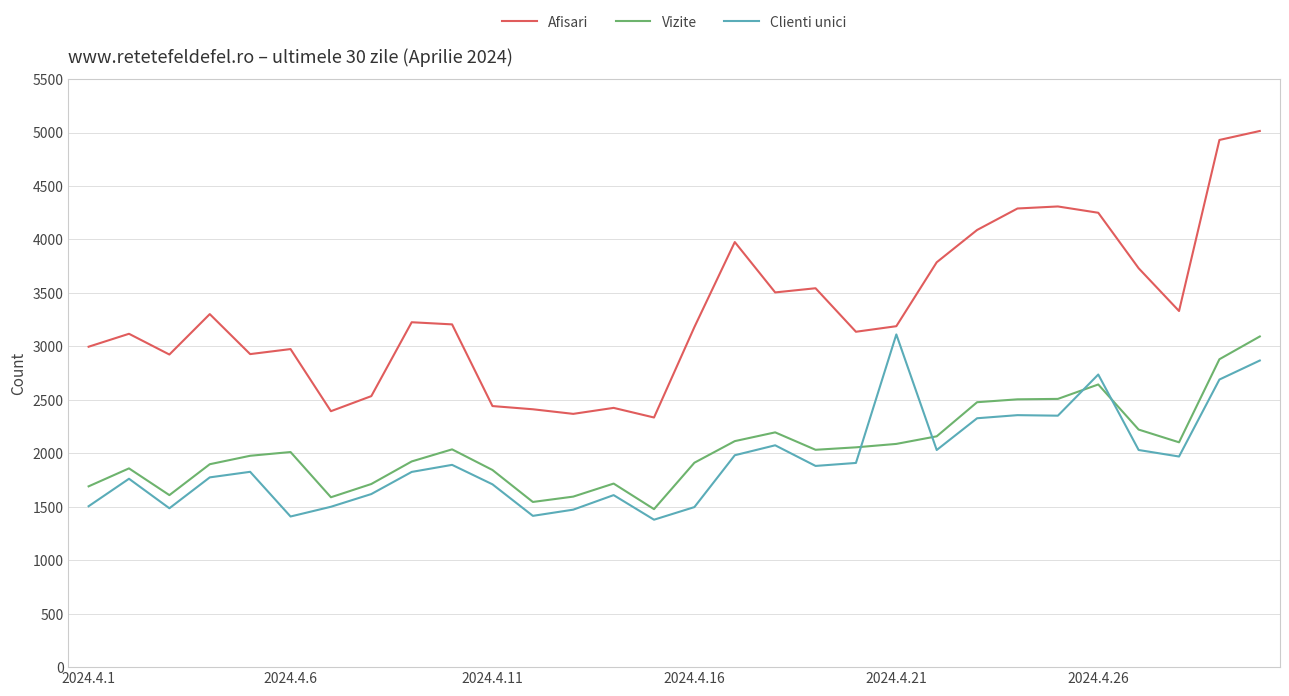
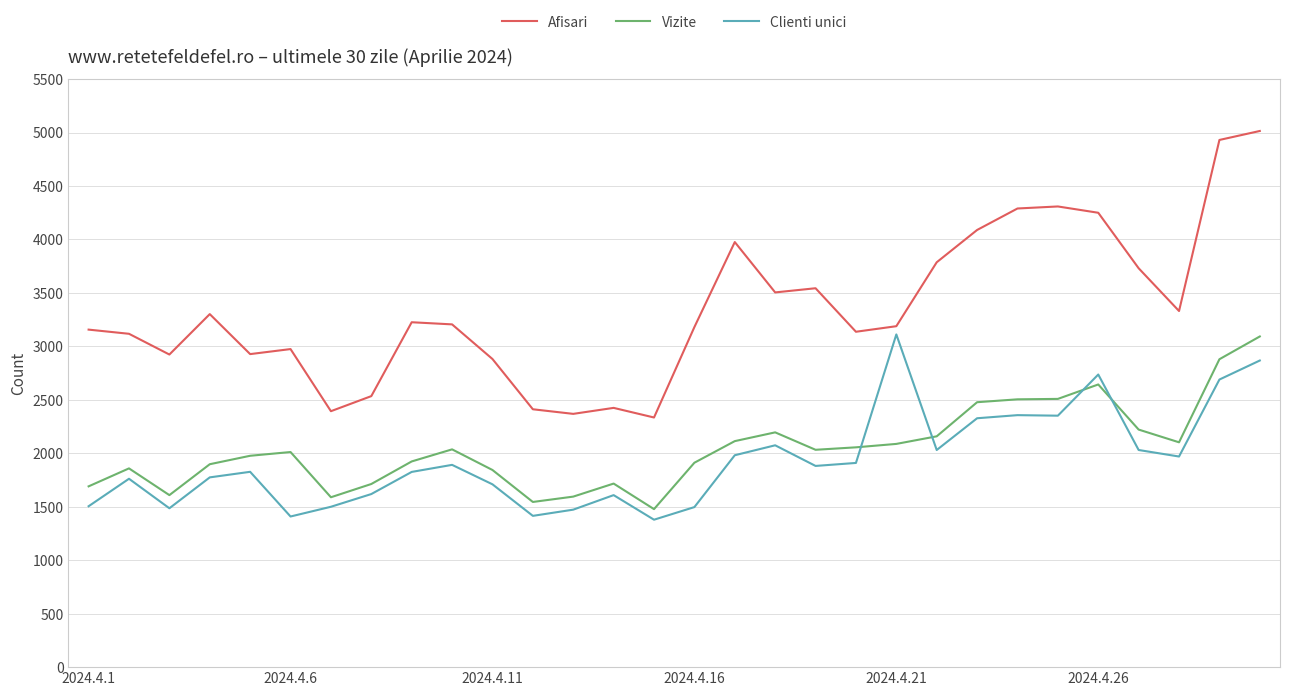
Afisari, 2024.4.1: 3000 -> 3160
Afisari, 2024.4.11: 2440 -> 2880
